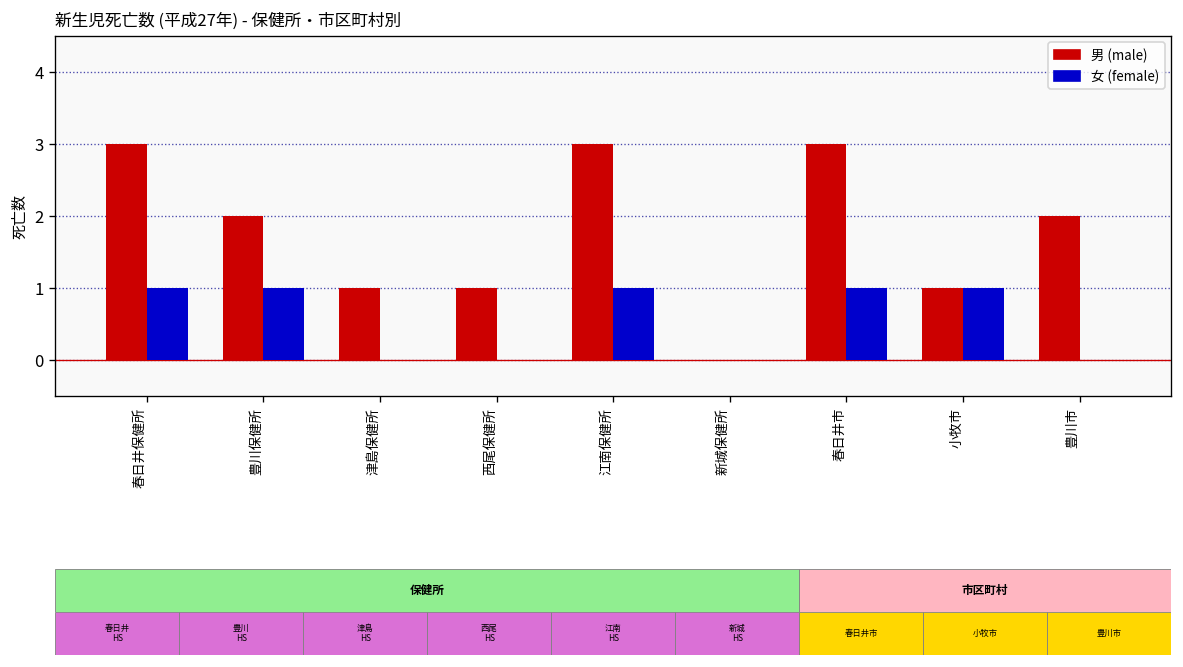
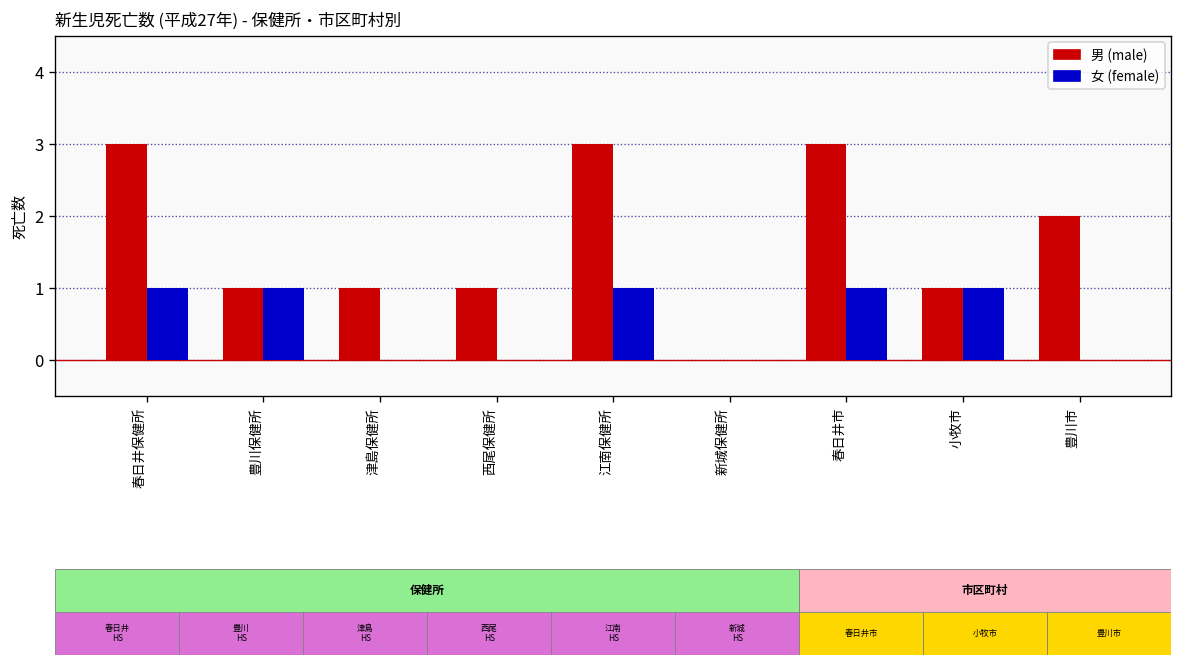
男 (male), 豊川保健所: 2 -> 1
